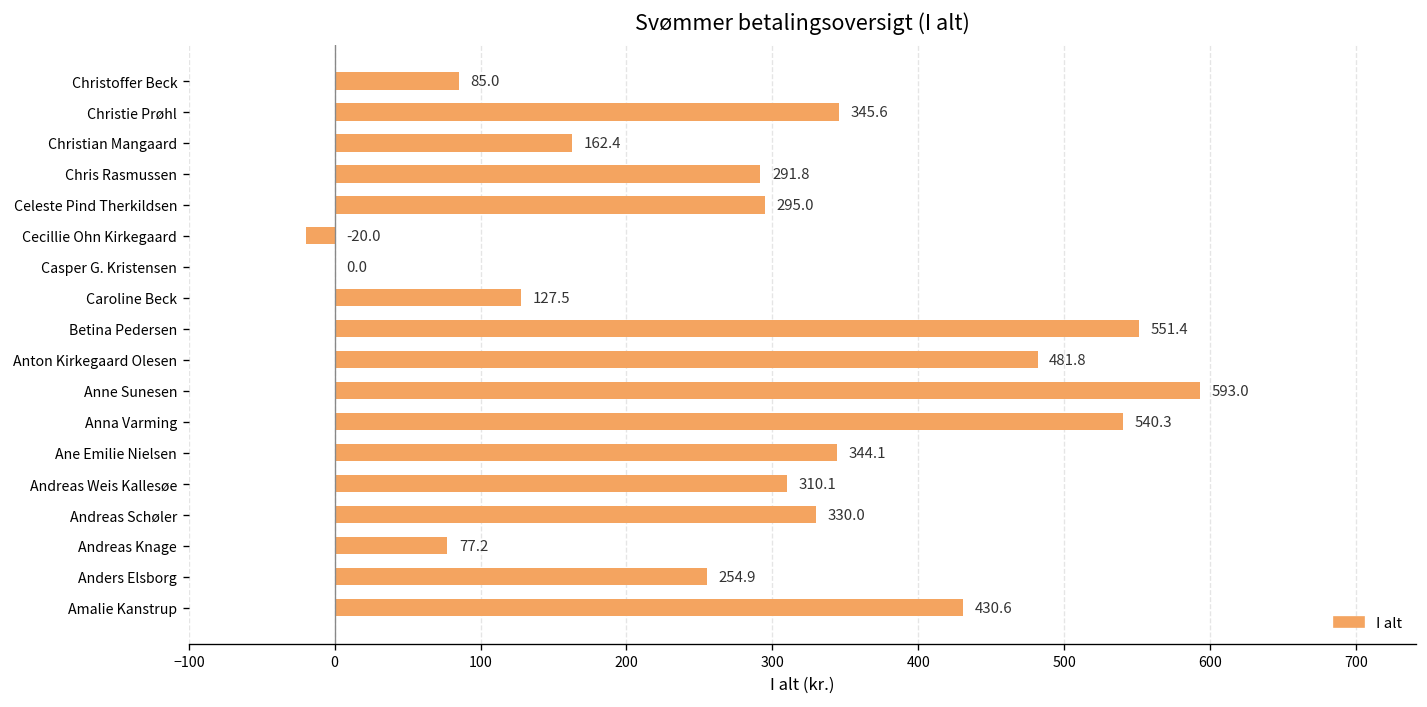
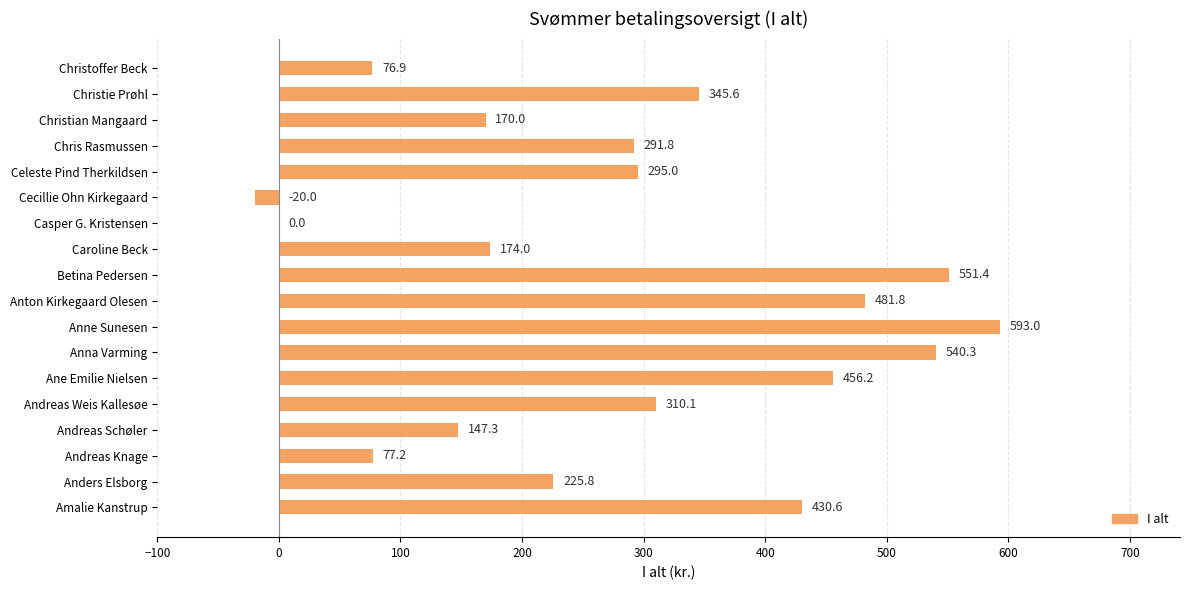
Christoffer Beck: 85.0 -> 76.9
Christian Mangaard: 162.4 -> 170.0
Caroline Beck: 127.5 -> 174.0
Ane Emilie Nielsen: 344.1 -> 456.2
Andreas Schøler: 330.0 -> 147.3
Anders Elsborg: 254.9 -> 225.8
